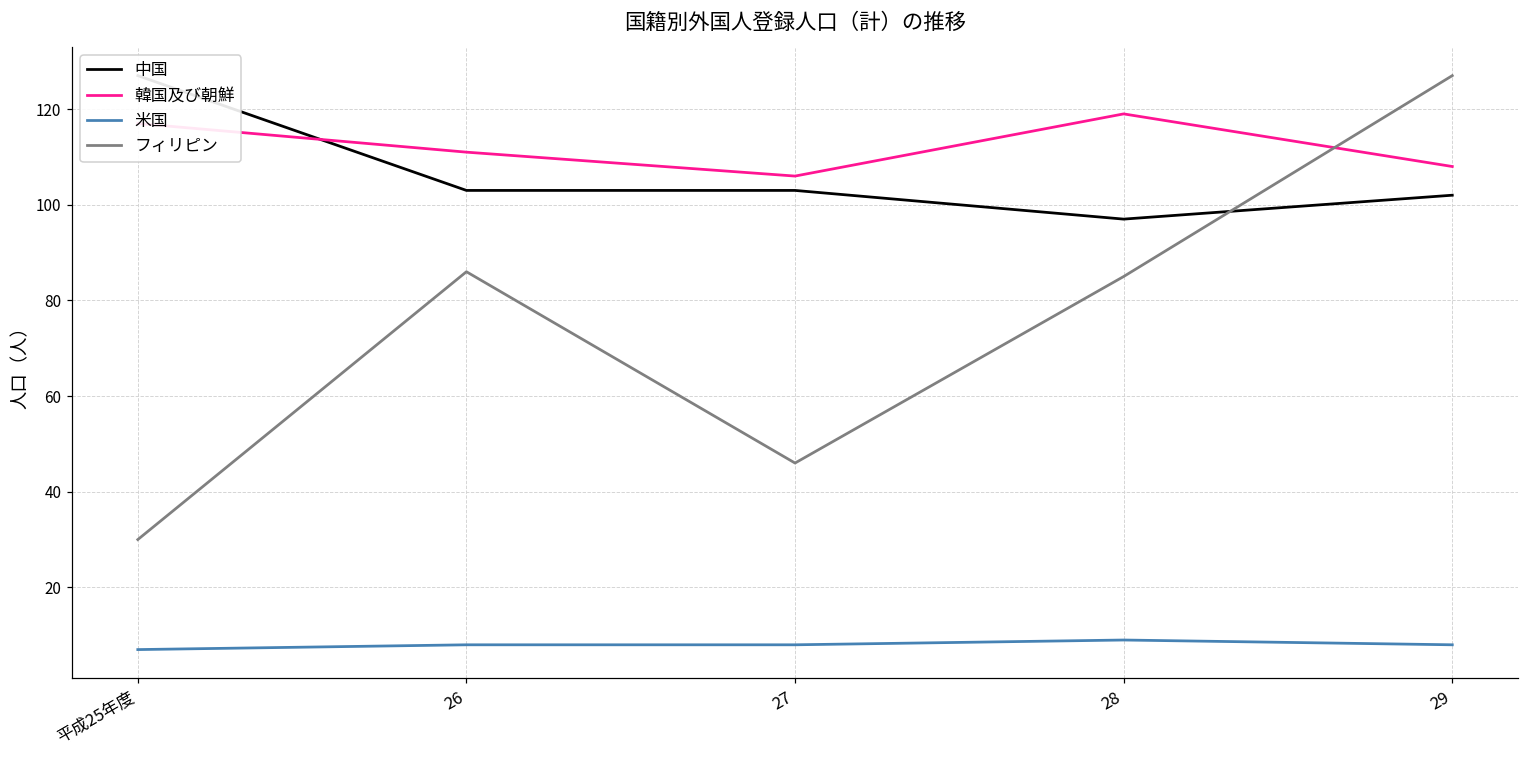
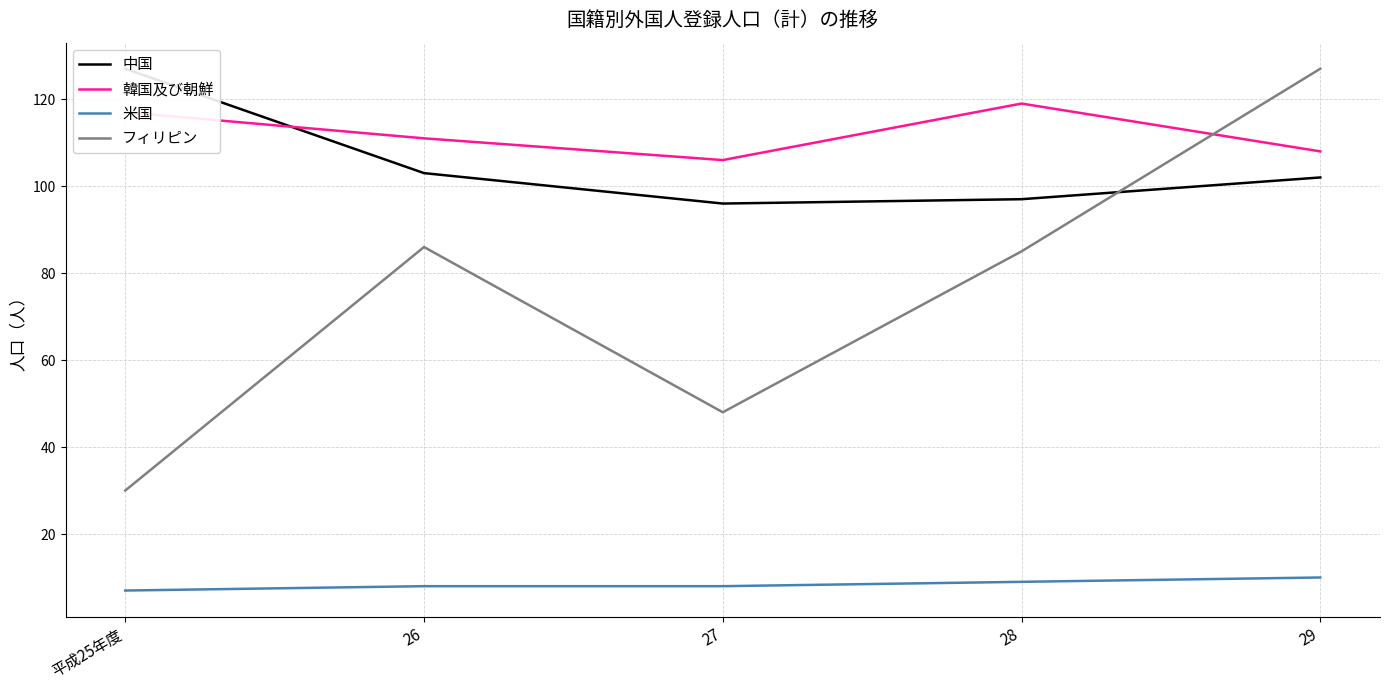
中国, 27: 103 -> 96
フィリピン, 27: 46 -> 48
米国, 29: 8 -> 10
